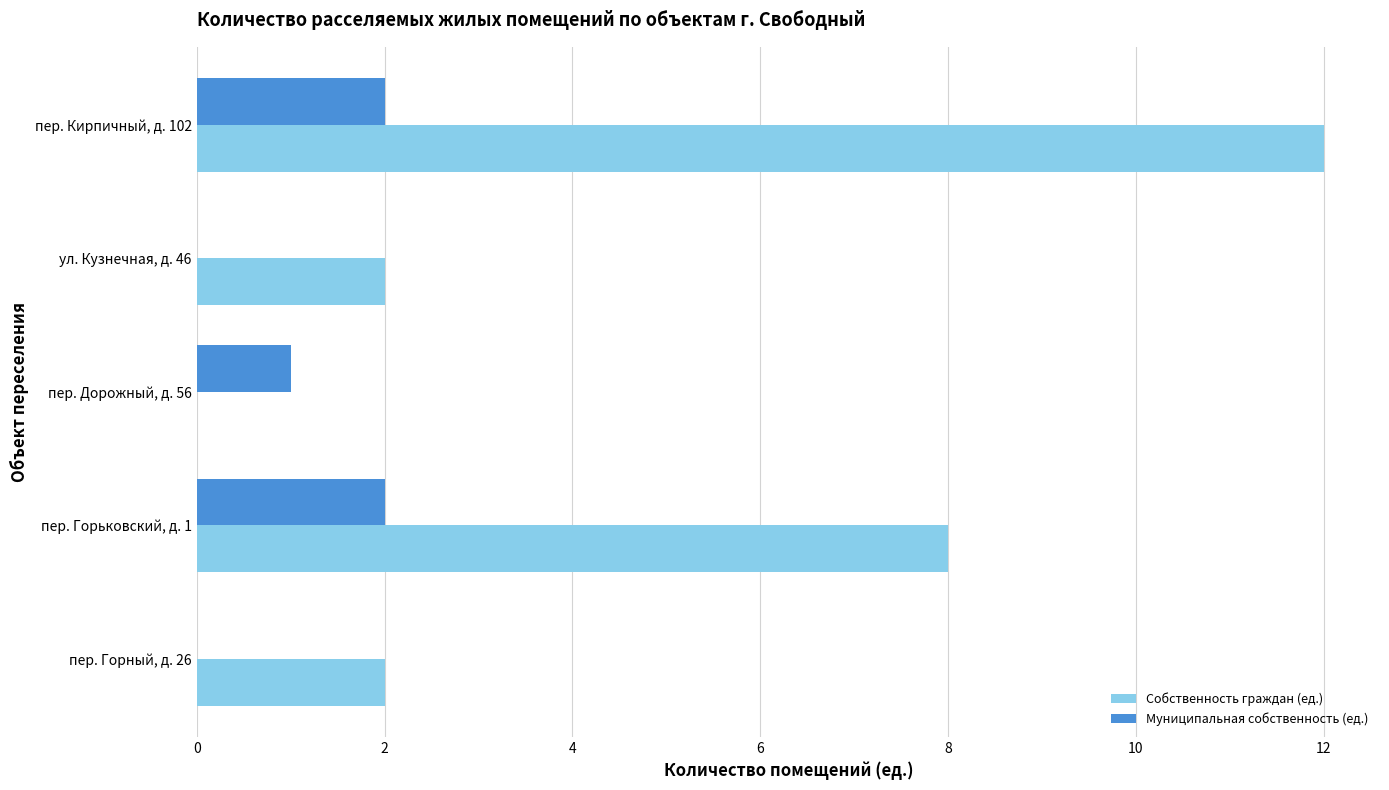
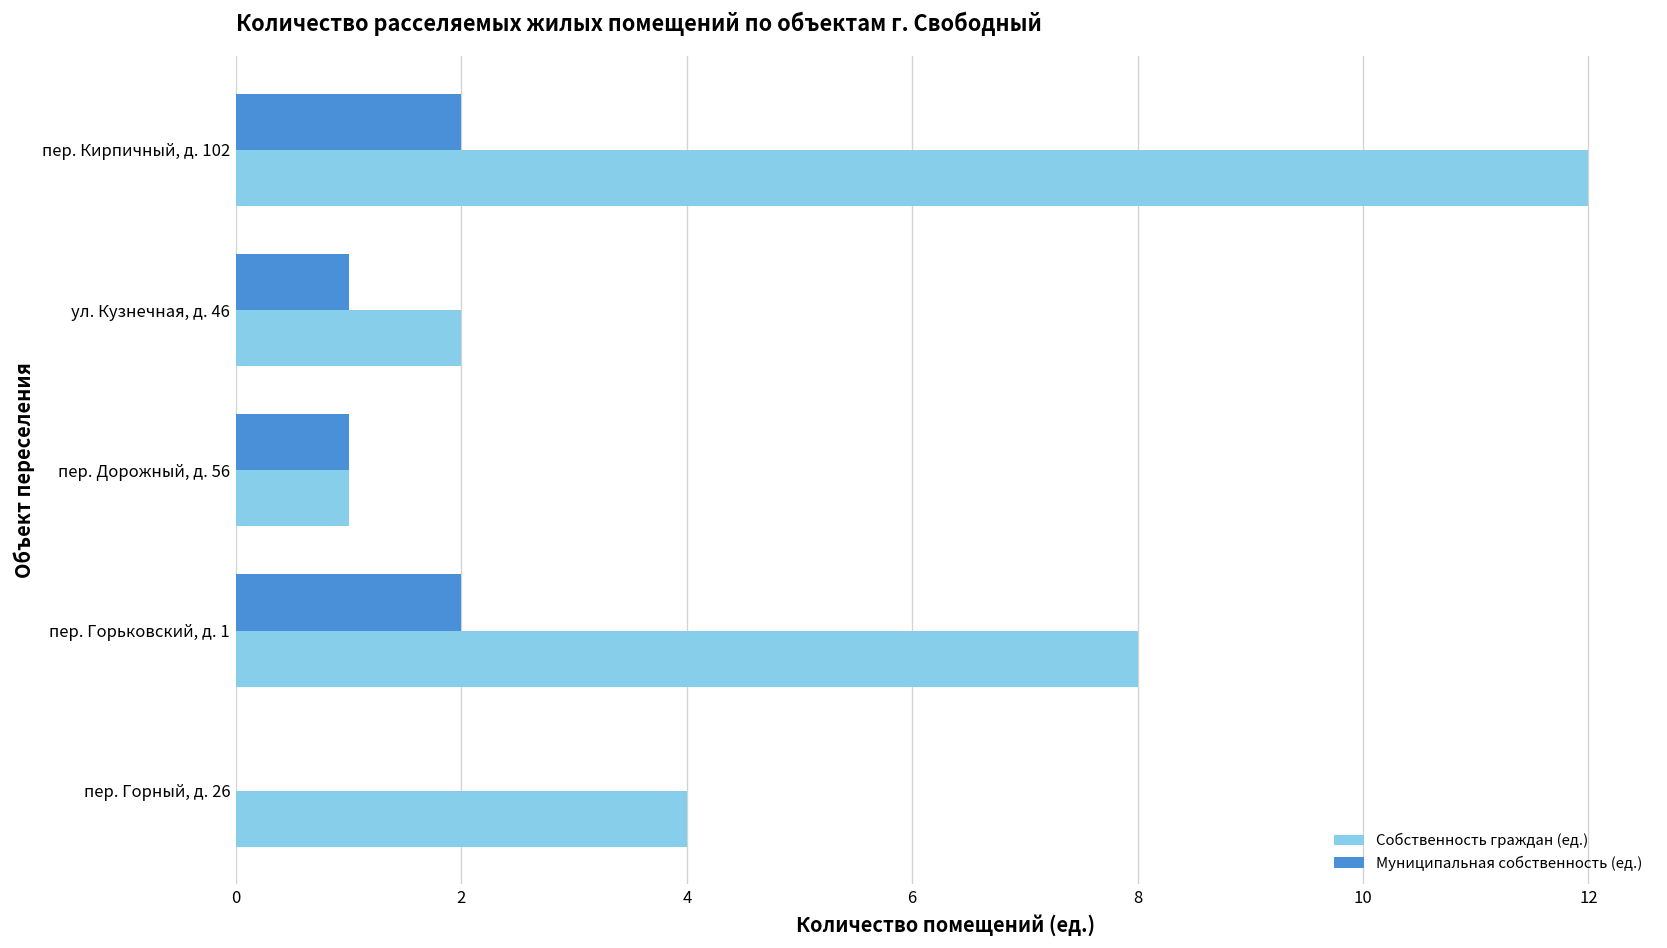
Муниципальная собственность (ед.), ул. Кузнечная, д. 46: 0 -> 1
Собственность граждан (ед.), пер. Дорожный, д. 56: 0 -> 1
Собственность граждан (ед.), пер. Горный, д. 26: 2 -> 4
